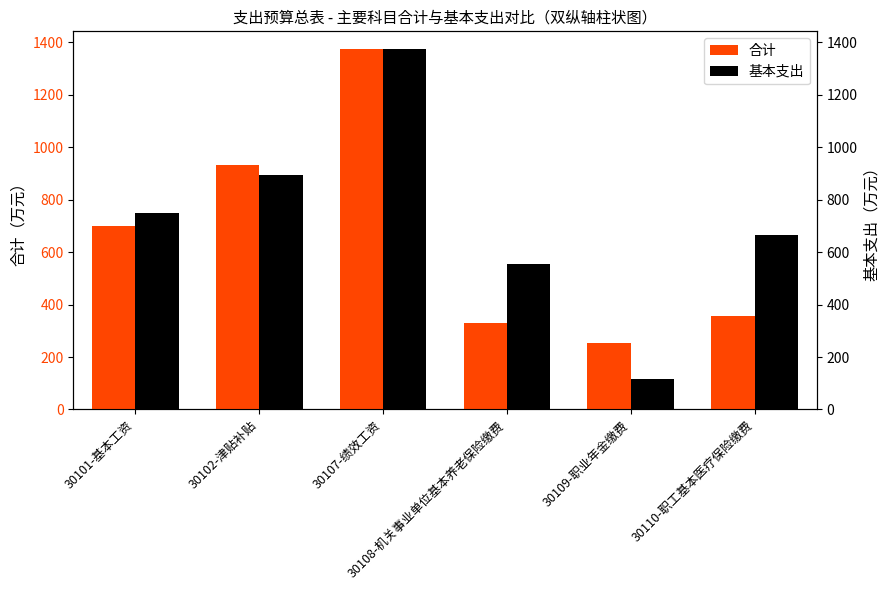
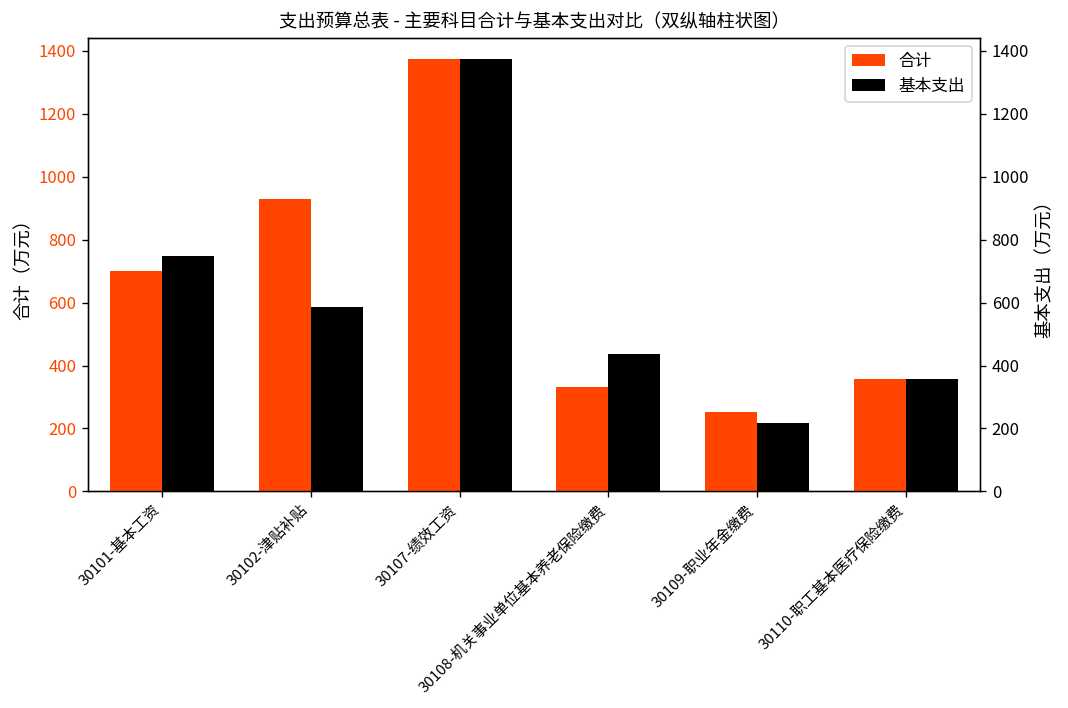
基本支出, 30102-津贴补贴: 890 -> 590
基本支出, 30108-机关事业单位基本养老保险缴费: 550 -> 440
基本支出, 30109-职业年金缴费: 120 -> 220
基本支出, 30110-职工基本医疗保险缴费: 660 -> 360
